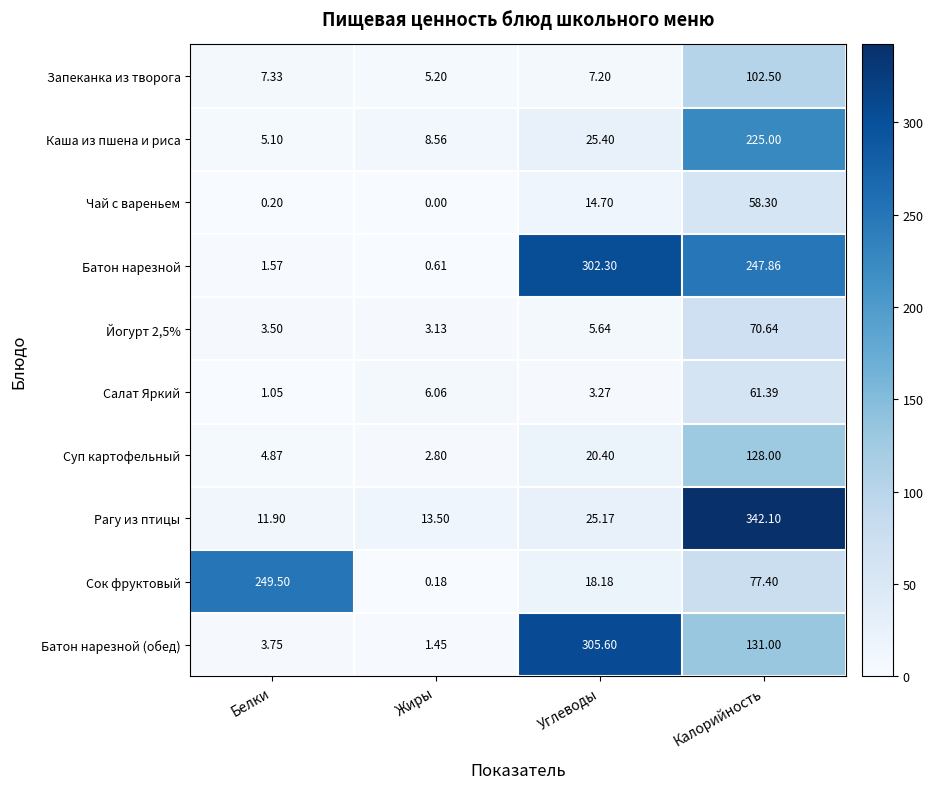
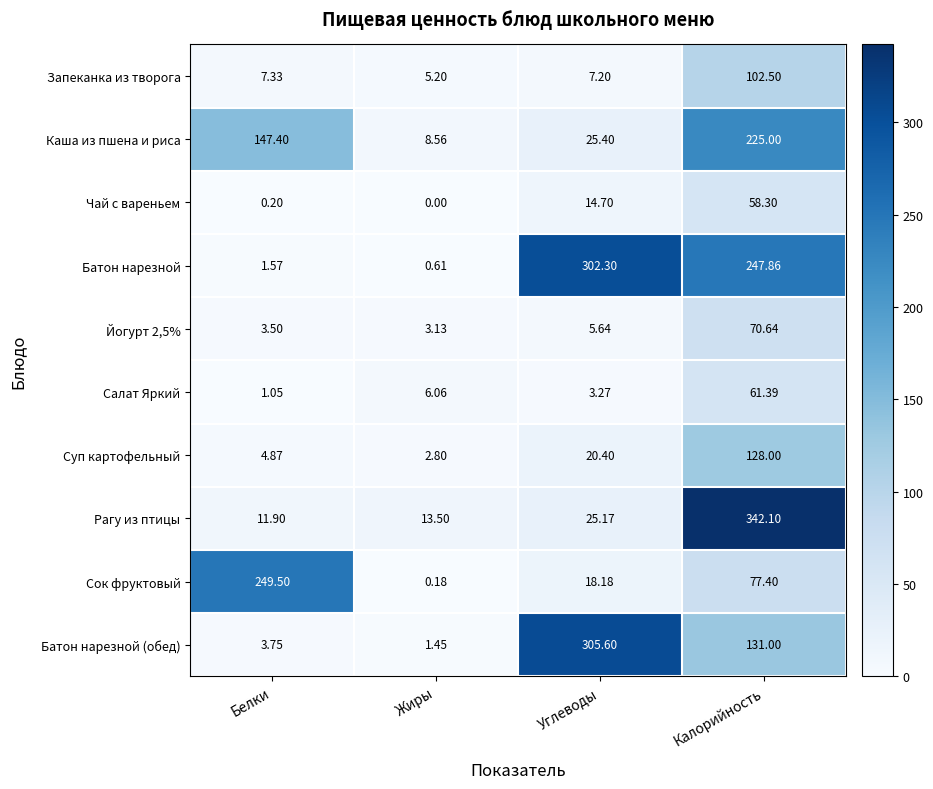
Каша из пшена и риса, Белки: 5.10 -> 147.40
